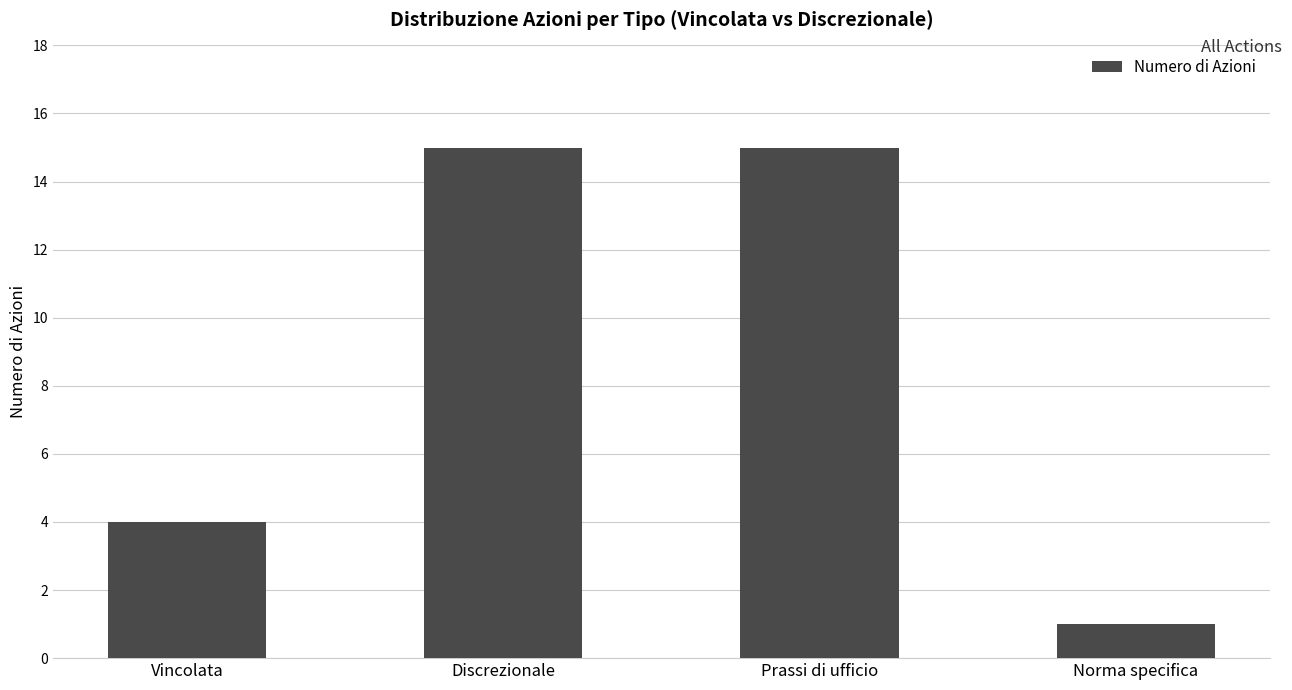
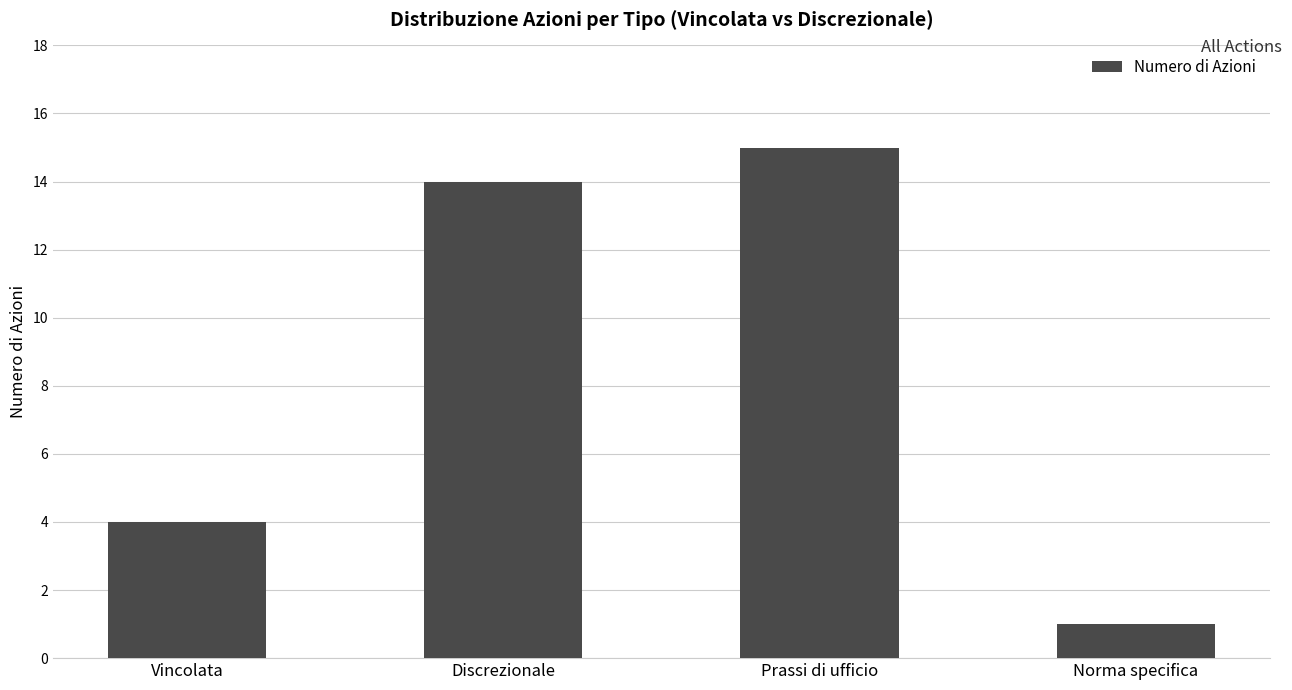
Discrezionale: 15 -> 14
